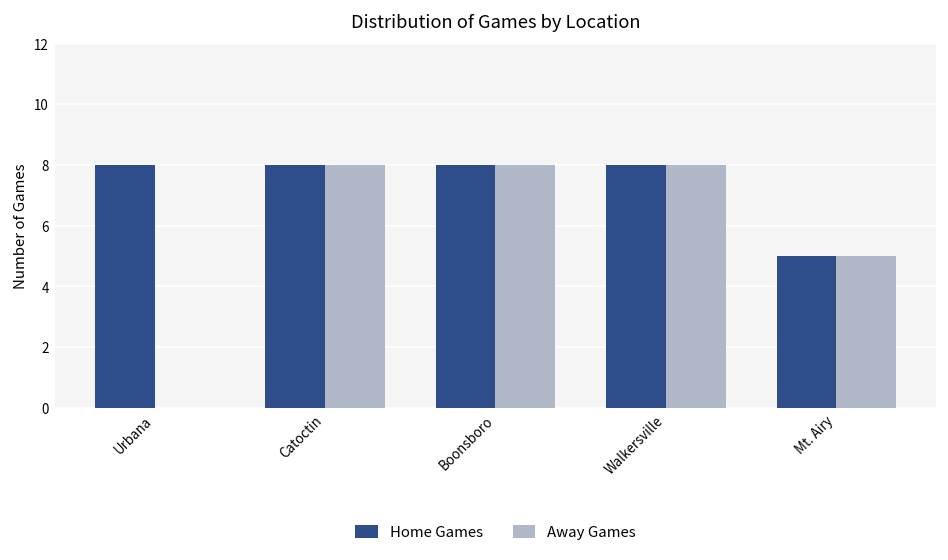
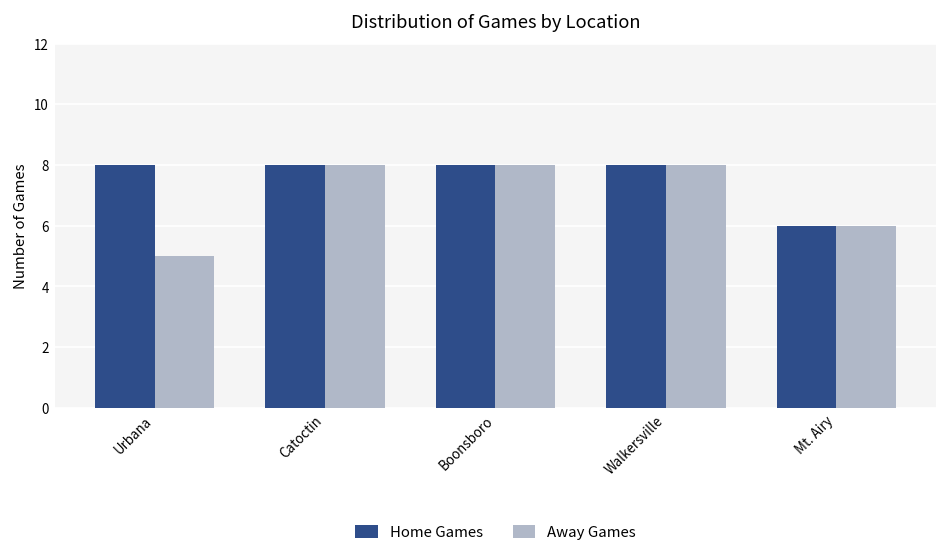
Away Games, Urbana: 0 -> 5
Home Games, Mt. Airy: 5 -> 6
Away Games, Mt. Airy: 5 -> 6
